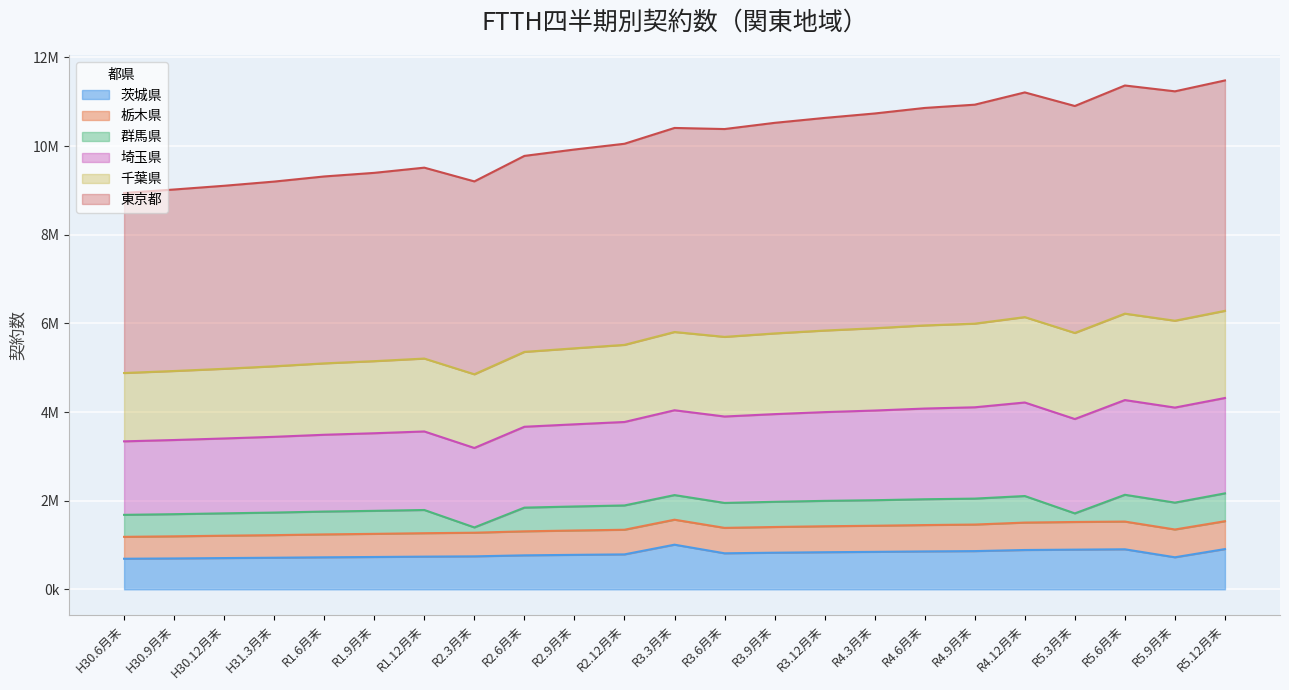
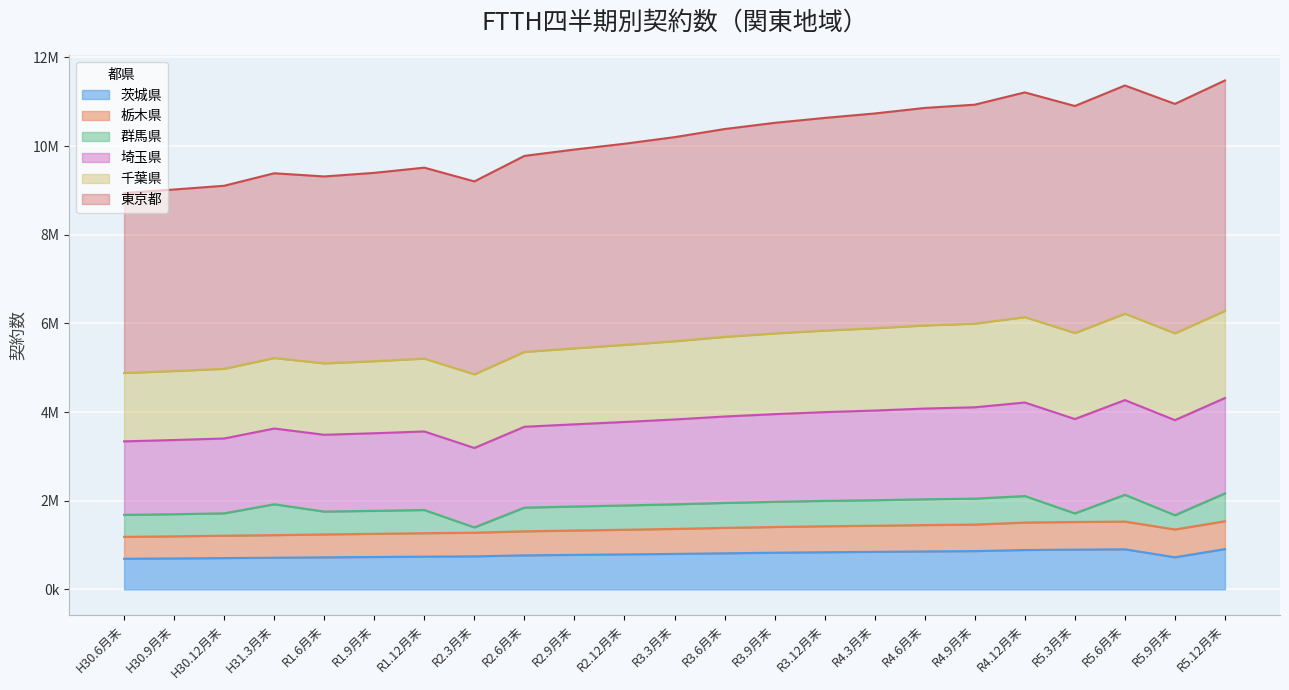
群馬県, H31.3月末: 500000 -> 700000
茨城県, R3.3月末: 1000000 -> 800000
群馬県, R5.9月末: 600000 -> 300000
